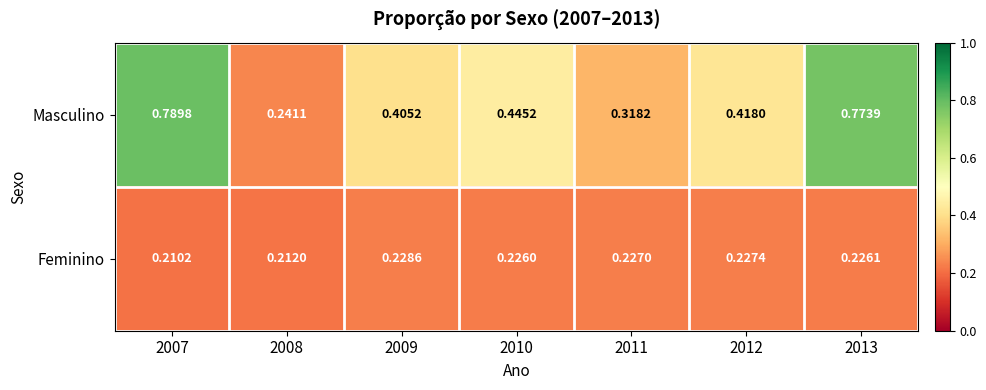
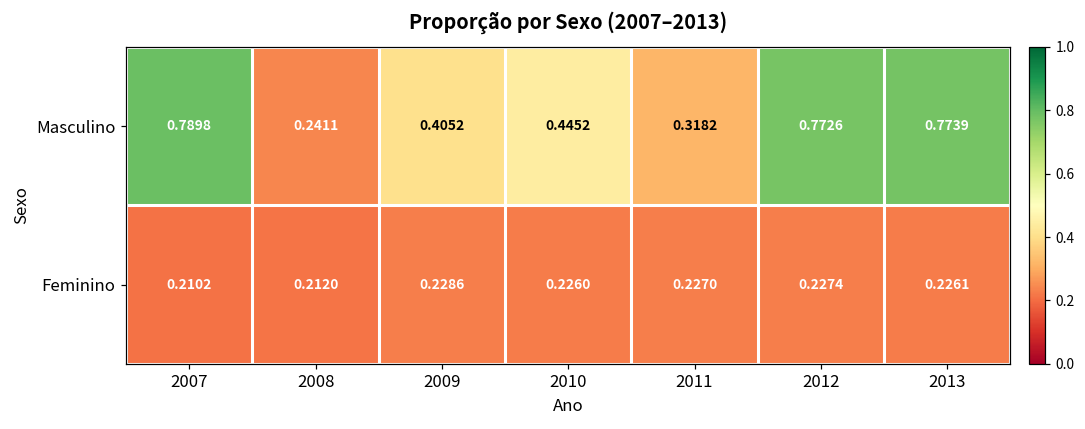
Masculino, 2012: 0.4180 -> 0.7726
